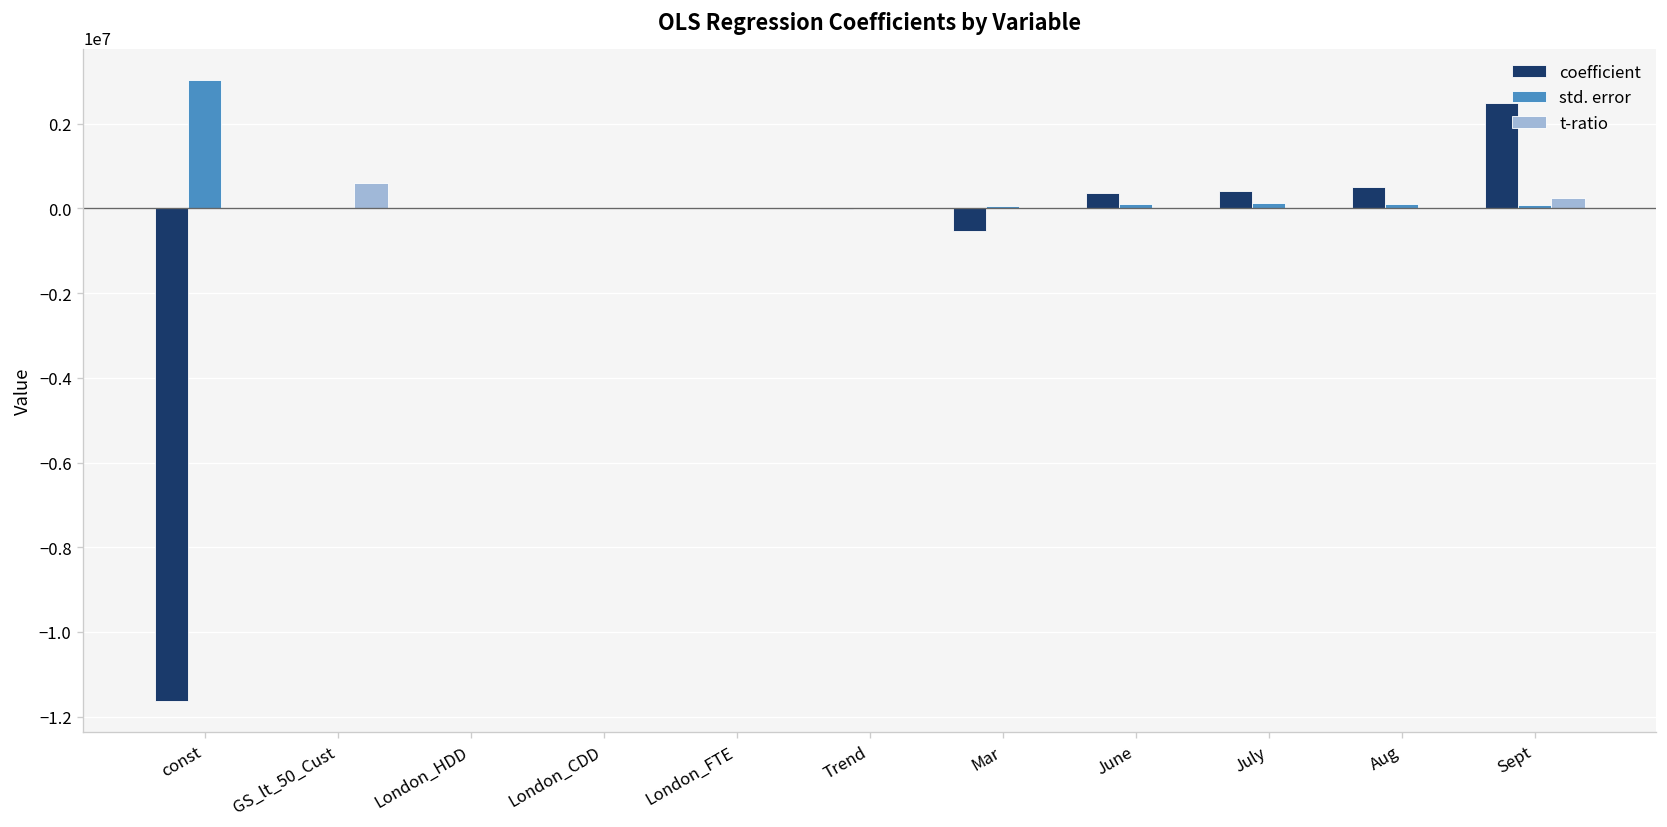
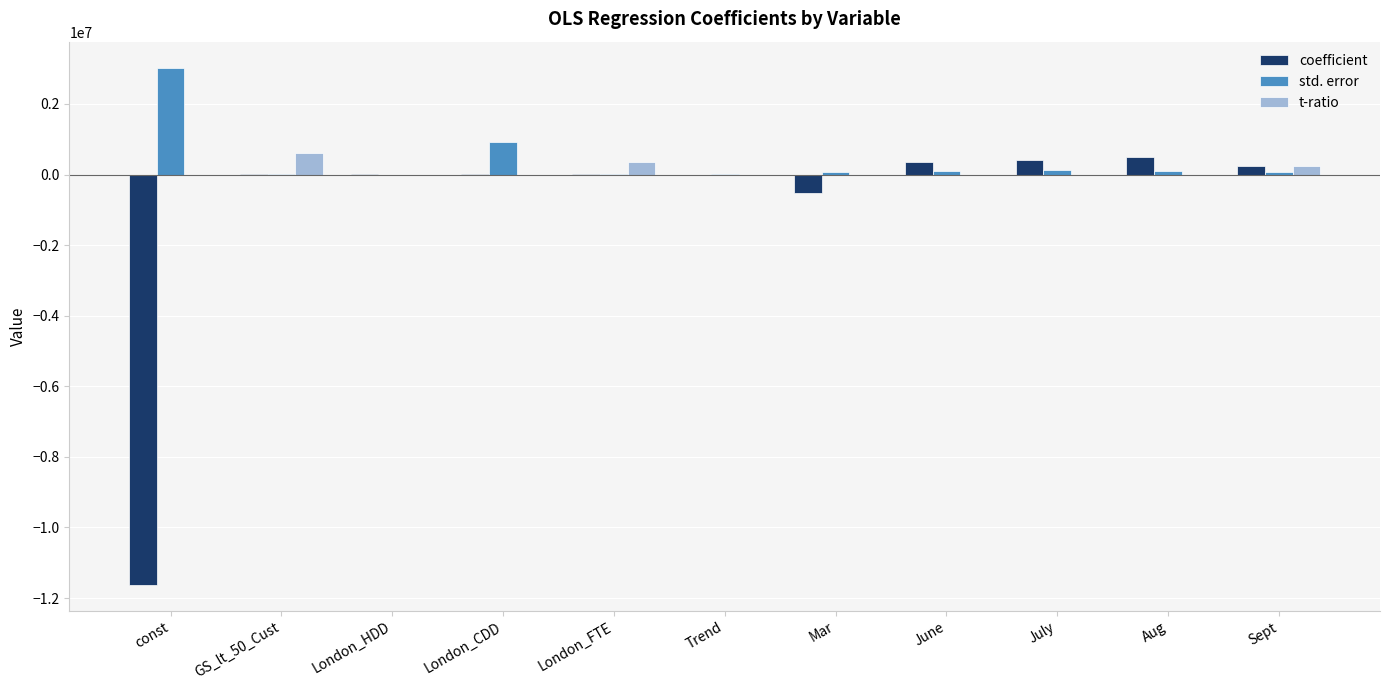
std. error, London_CDD: 0 -> 900000
t-ratio, London_FTE: 0 -> 300000
coefficient, Sept: 2500000 -> 200000
